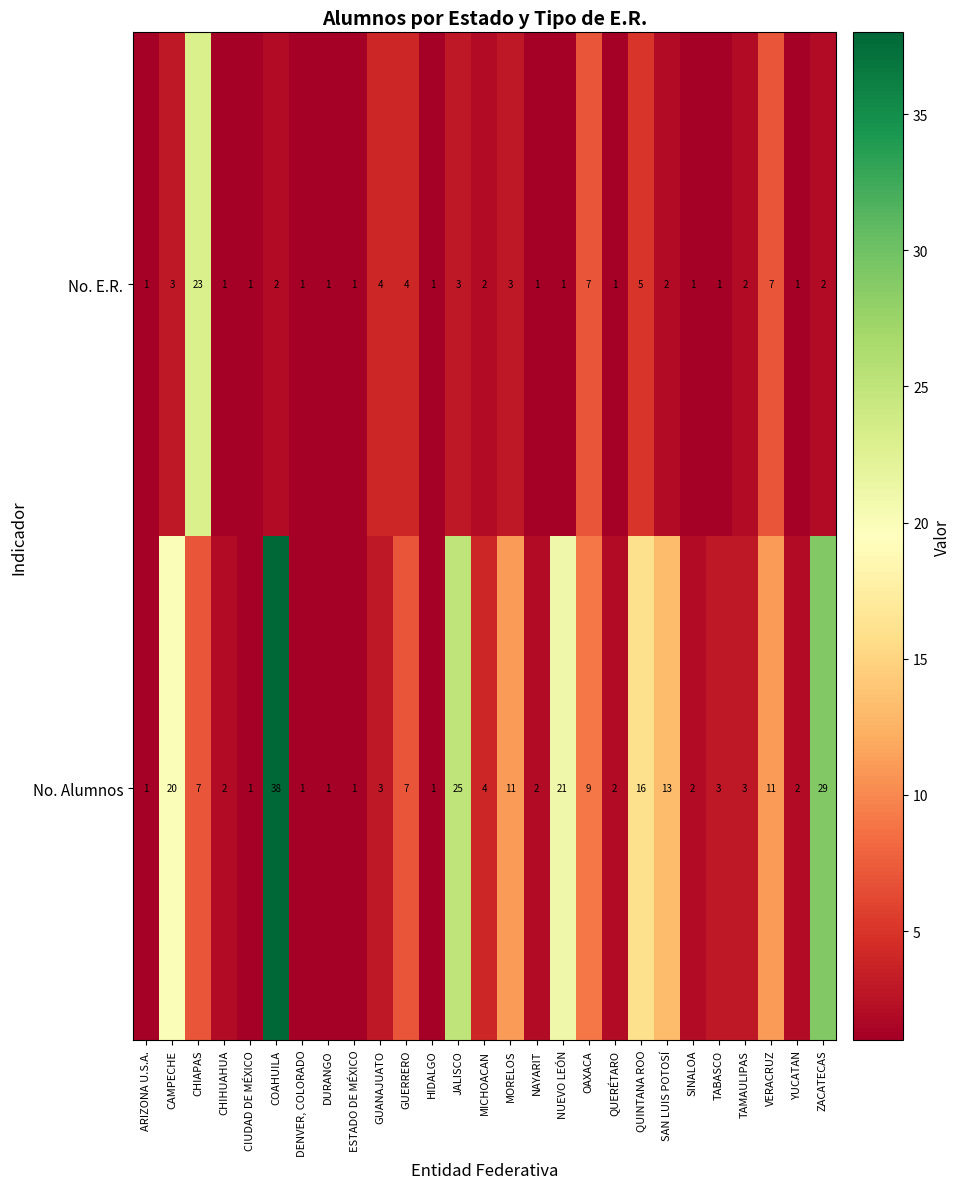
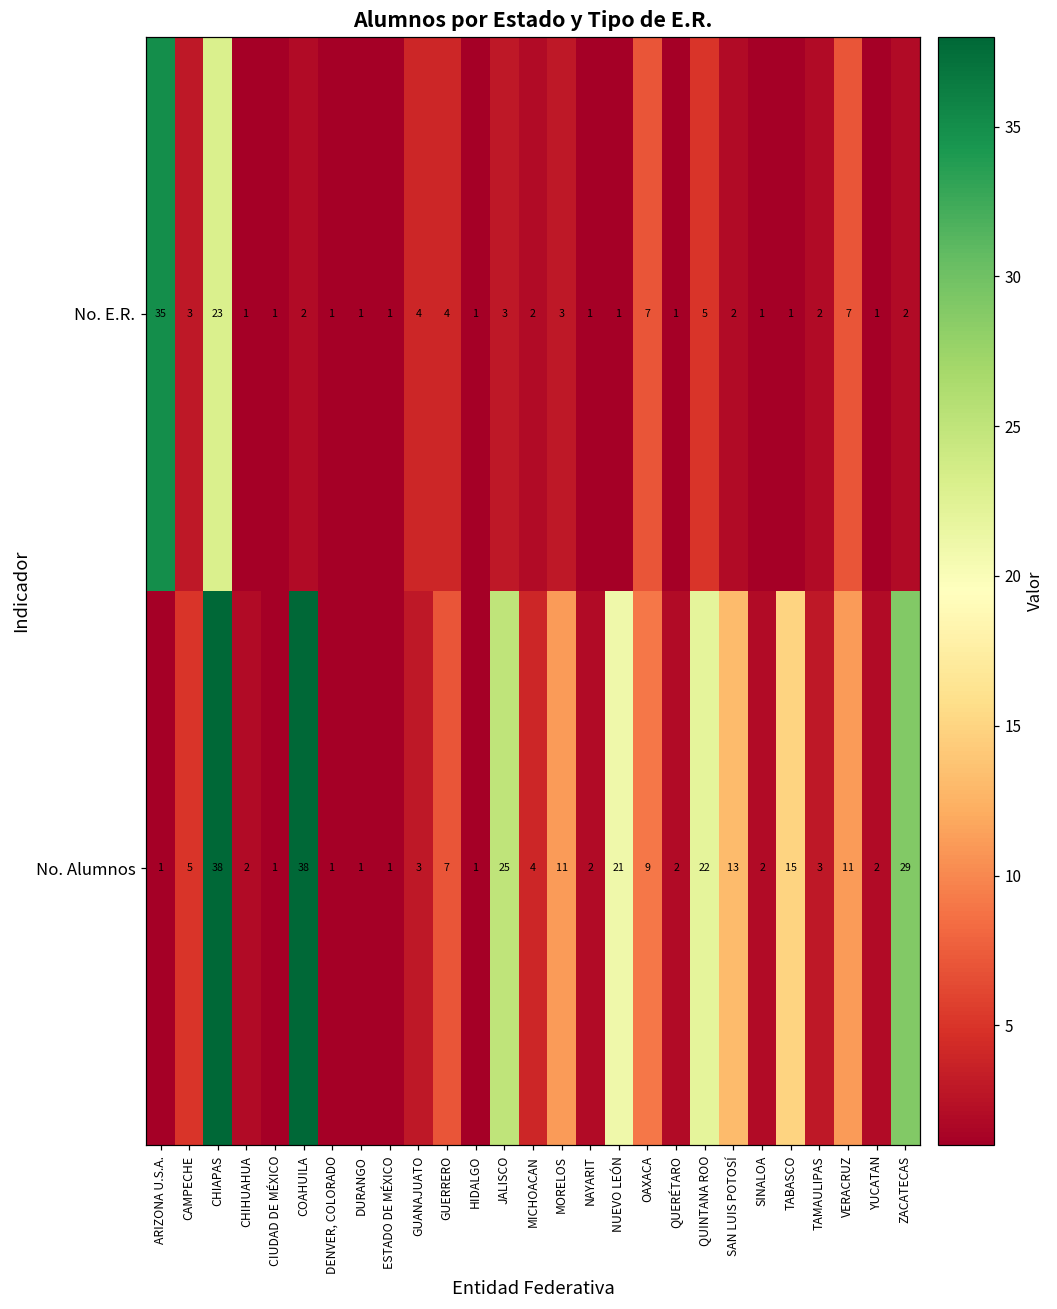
No. E.R., ARIZONA U.S.A.: 1 -> 35
No. Alumnos, CAMPECHE: 20 -> 5
No. Alumnos, CHIAPAS: 7 -> 38
No. Alumnos, QUINTANA ROO: 16 -> 22
No. Alumnos, TABASCO: 3 -> 15
